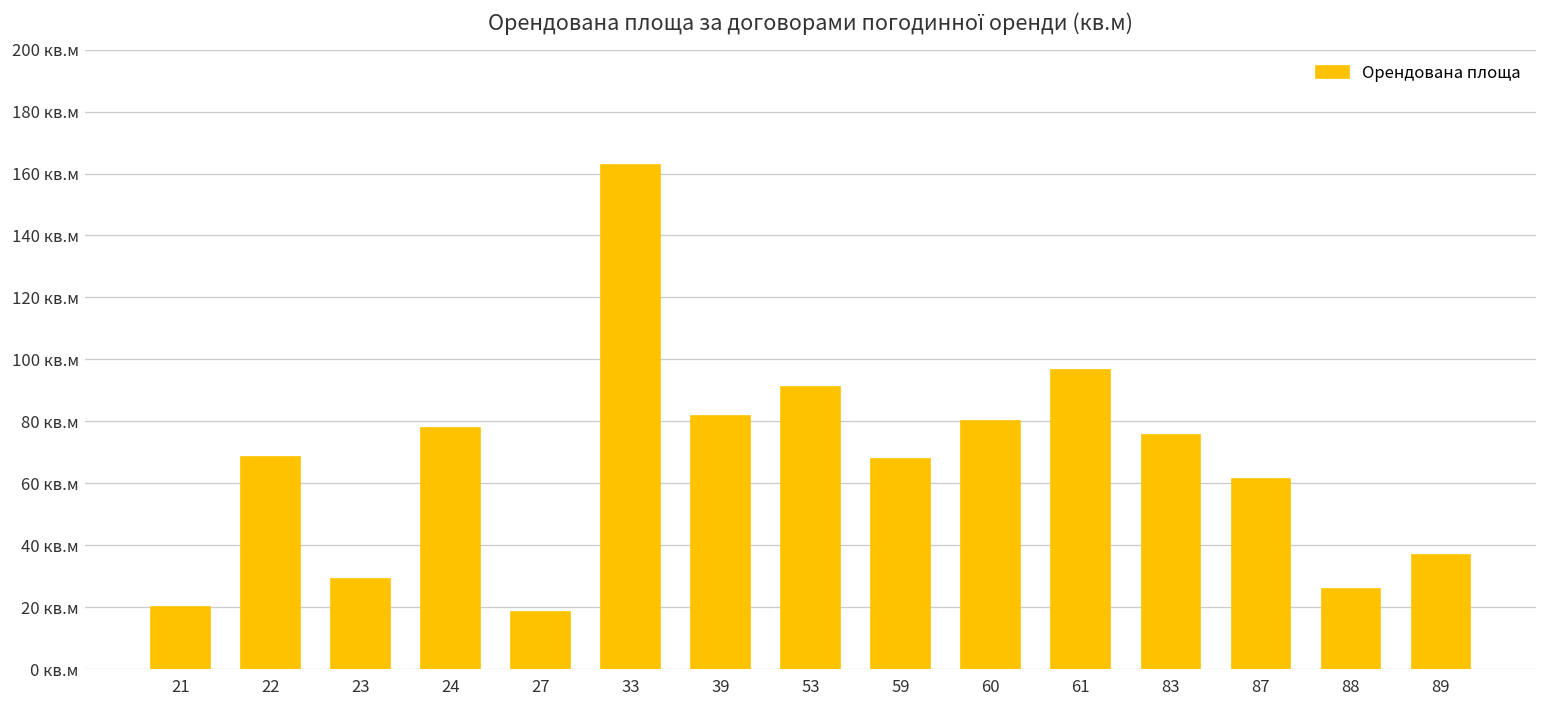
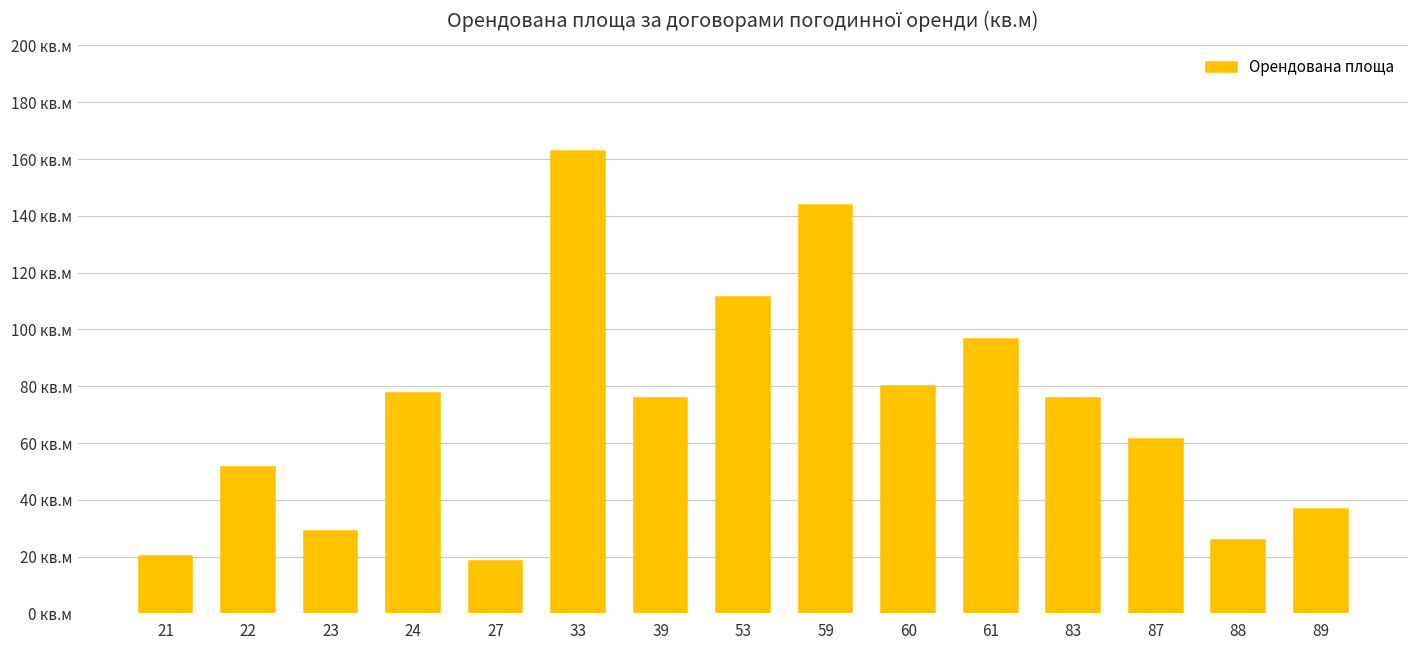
22: 68 кв.м -> 52 кв.м
39: 82 кв.м -> 76 кв.м
53: 91 кв.м -> 112 кв.м
59: 68 кв.м -> 144 кв.м
